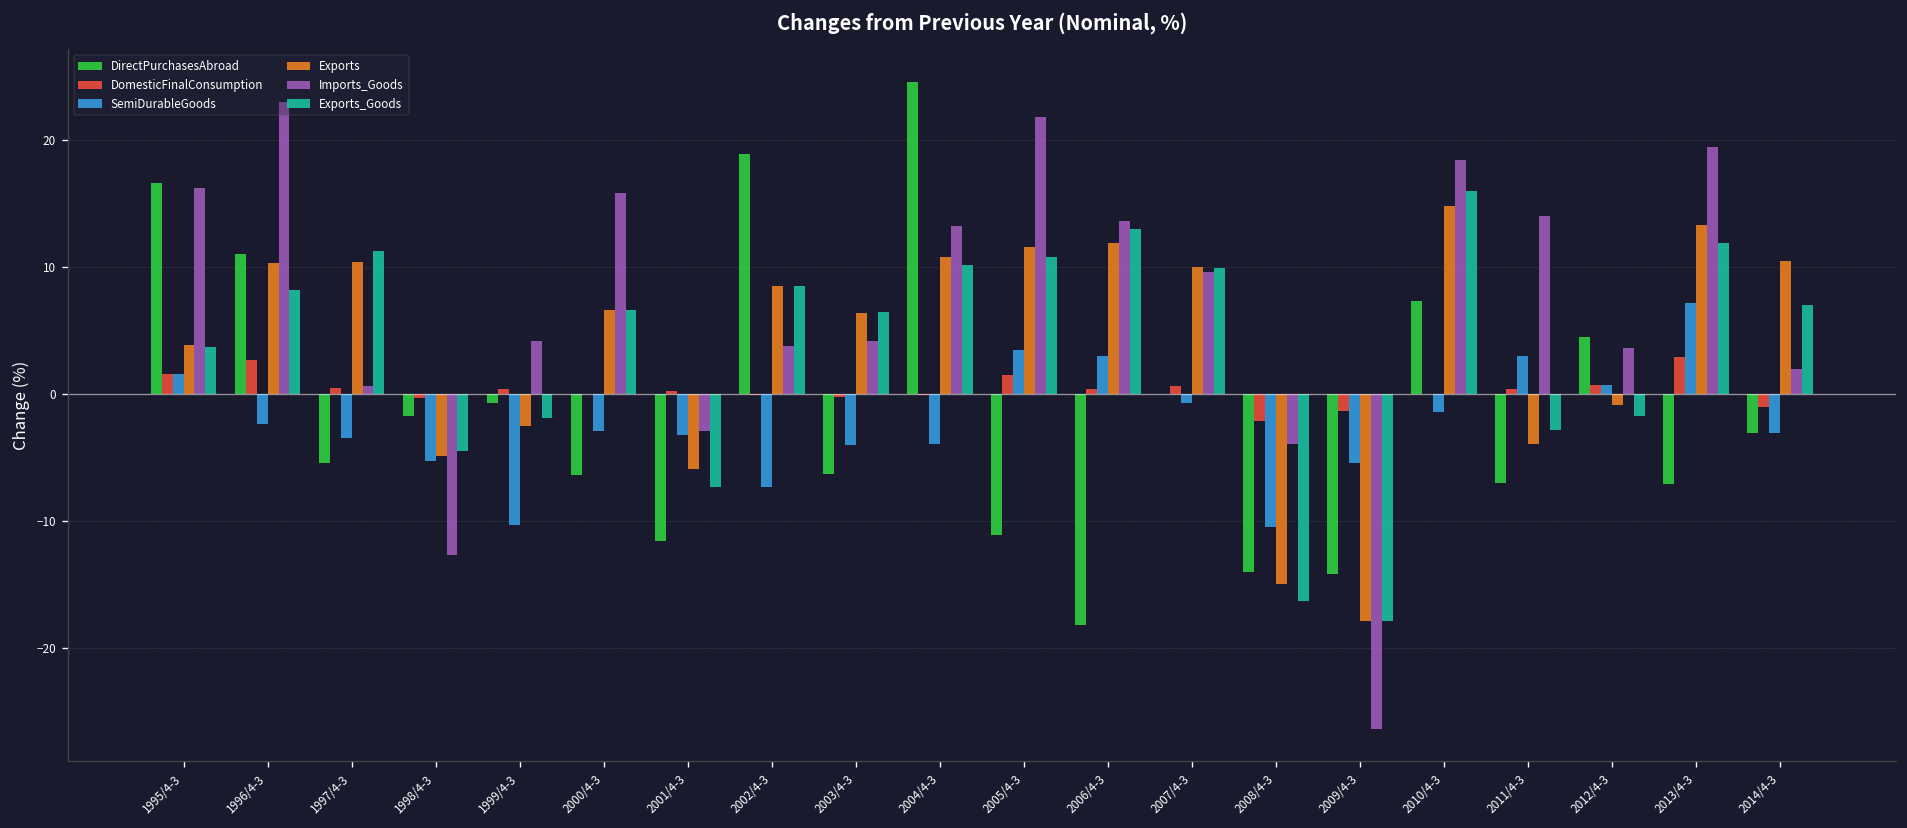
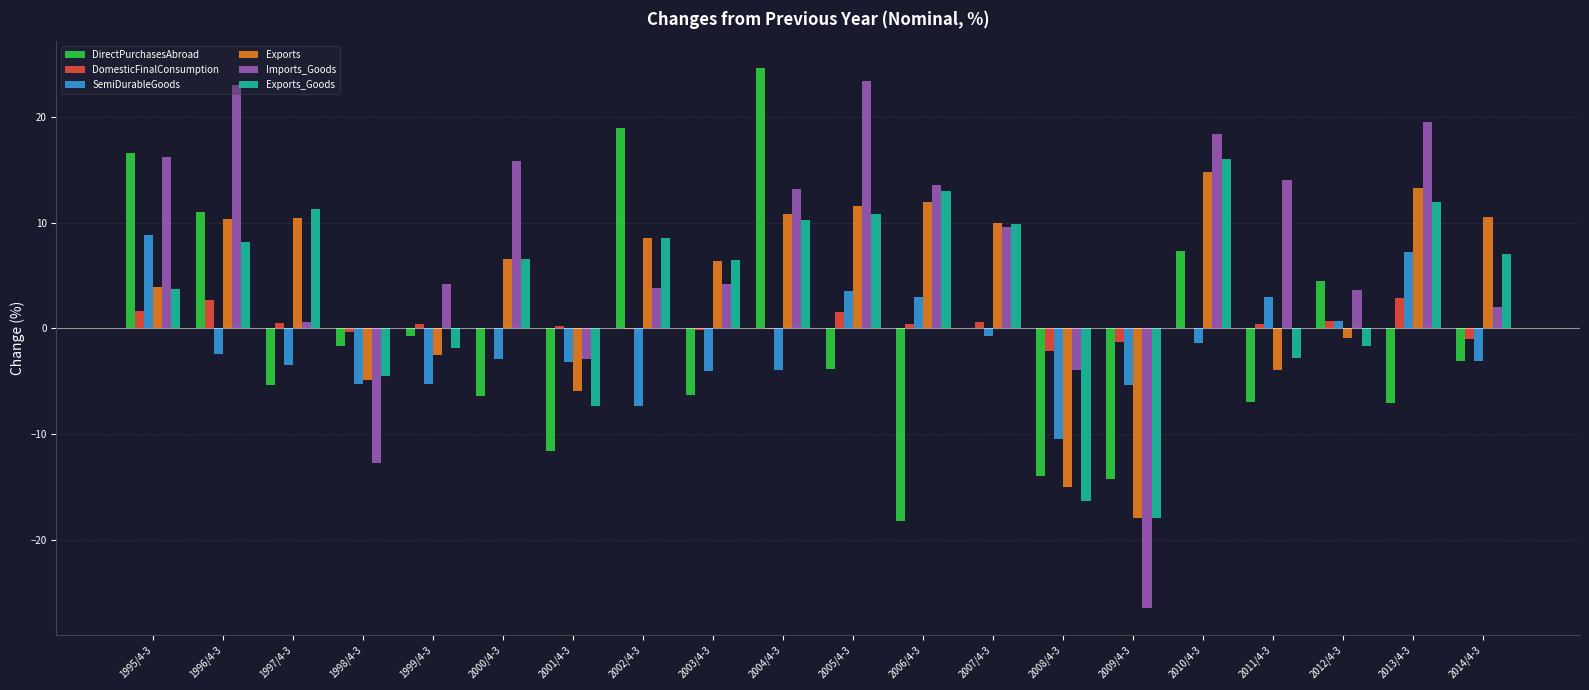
SemiDurableGoods, 1995/4-3: 1.6 -> 8.8
SemiDurableGoods, 1999/4-3: -10.3 -> -5.3
DirectPurchasesAbroad, 2005/4-3: -11.1 -> -3.8
Imports_Goods, 2005/4-3: 21.8 -> 23.4
